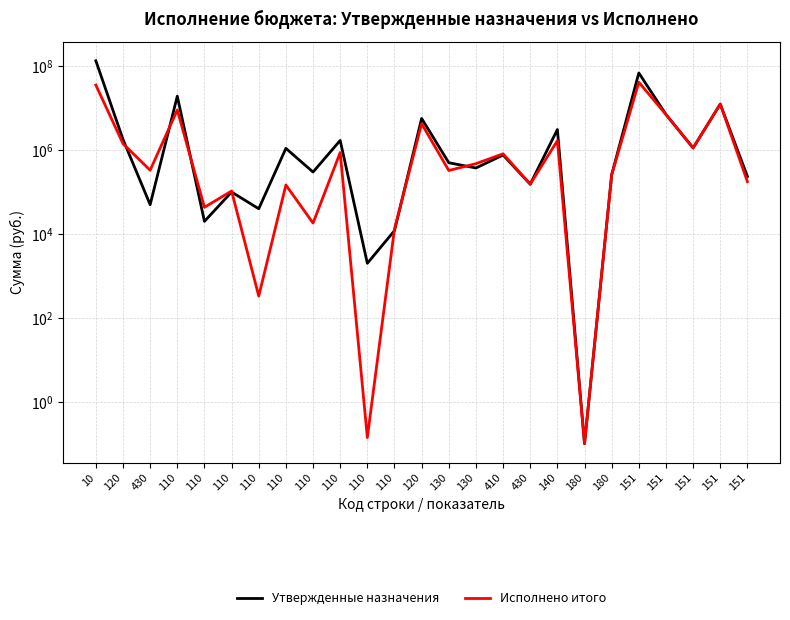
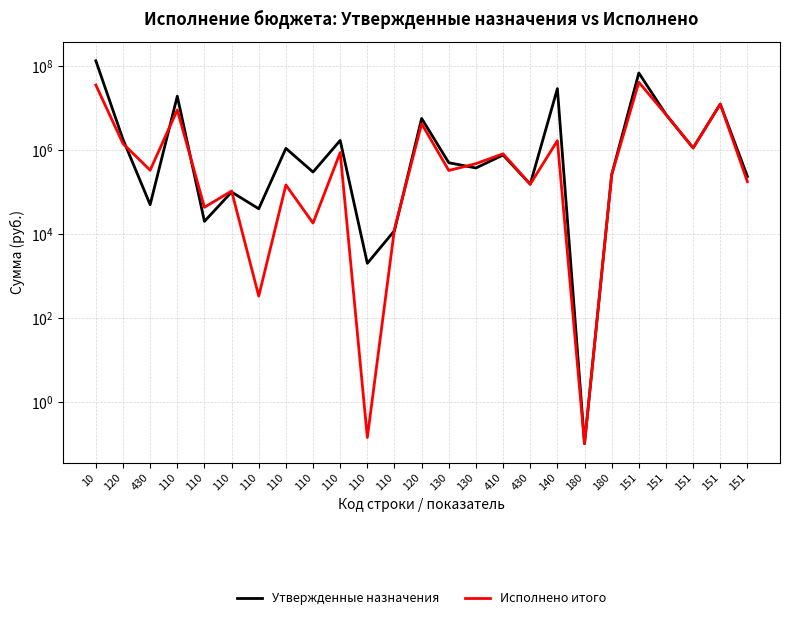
Утвержденные назначения, 140: 3000000 -> 30000000
